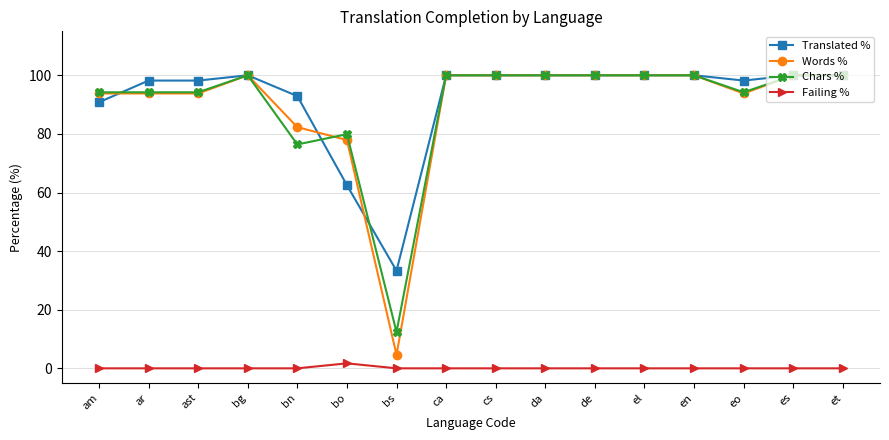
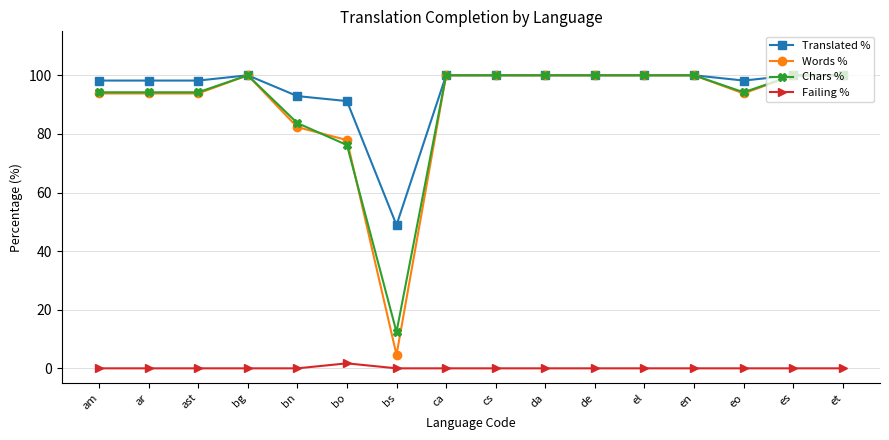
Translated %, am: 91 -> 98
Chars %, bn: 76 -> 84
Translated %, bo: 63 -> 91
Chars %, bo: 80 -> 76
Translated %, bs: 33 -> 49
